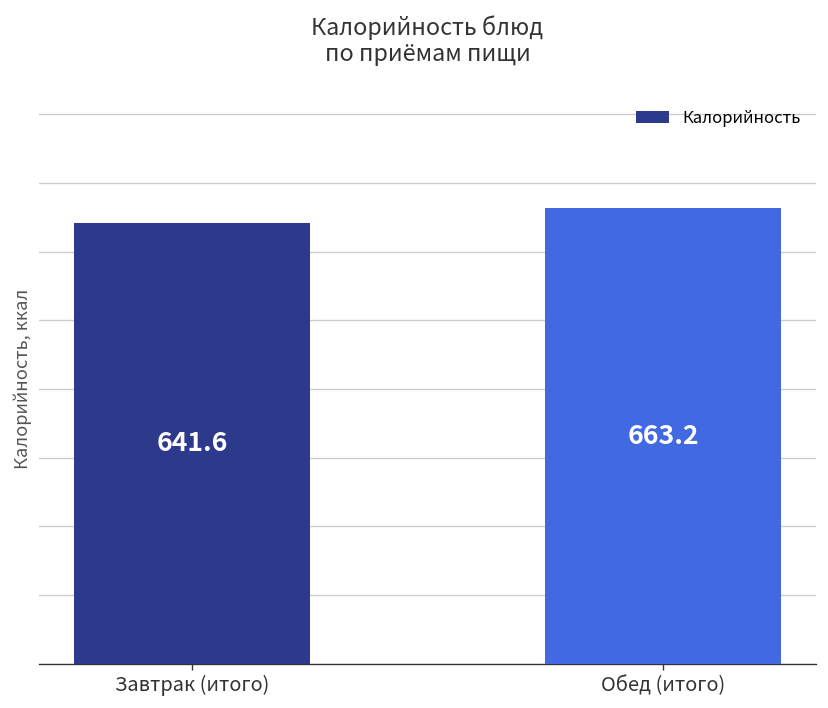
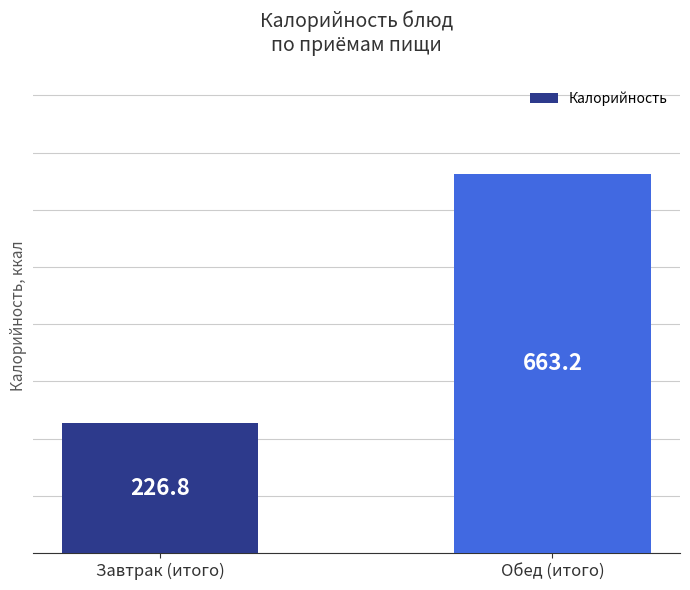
Завтрак (итого): 641.6 -> 226.8
